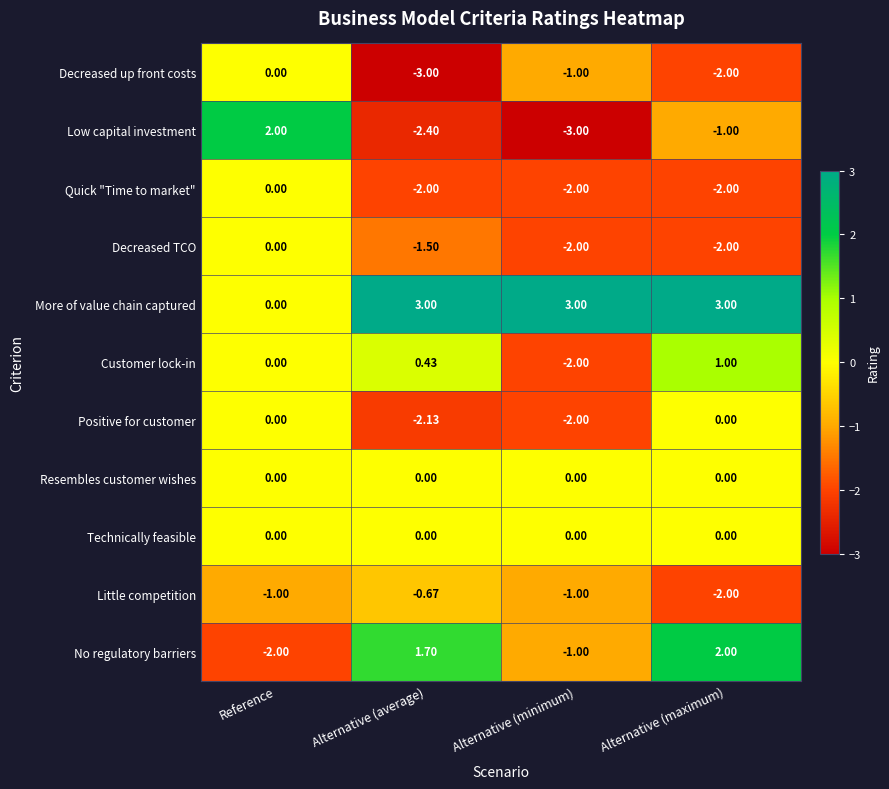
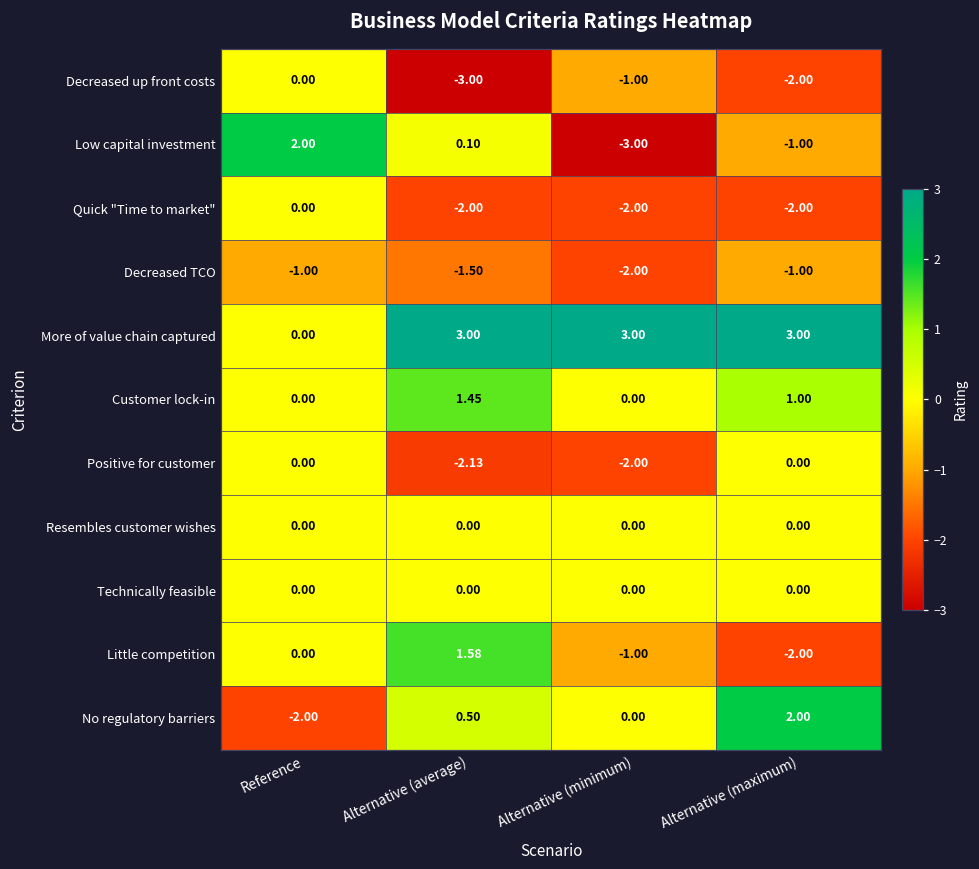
Low capital investment, Alternative (average): -2.40 -> 0.10
Decreased TCO, Reference: 0.00 -> -1.00
Decreased TCO, Alternative (maximum): -2.00 -> -1.00
Customer lock-in, Alternative (average): 0.43 -> 1.45
Customer lock-in, Alternative (minimum): -2.00 -> 0.00
Little competition, Reference: -1.00 -> 0.00
Little competition, Alternative (average): -0.67 -> 1.58
No regulatory barriers, Alternative (average): 1.70 -> 0.50
No regulatory barriers, Alternative (minimum): -1.00 -> 0.00
